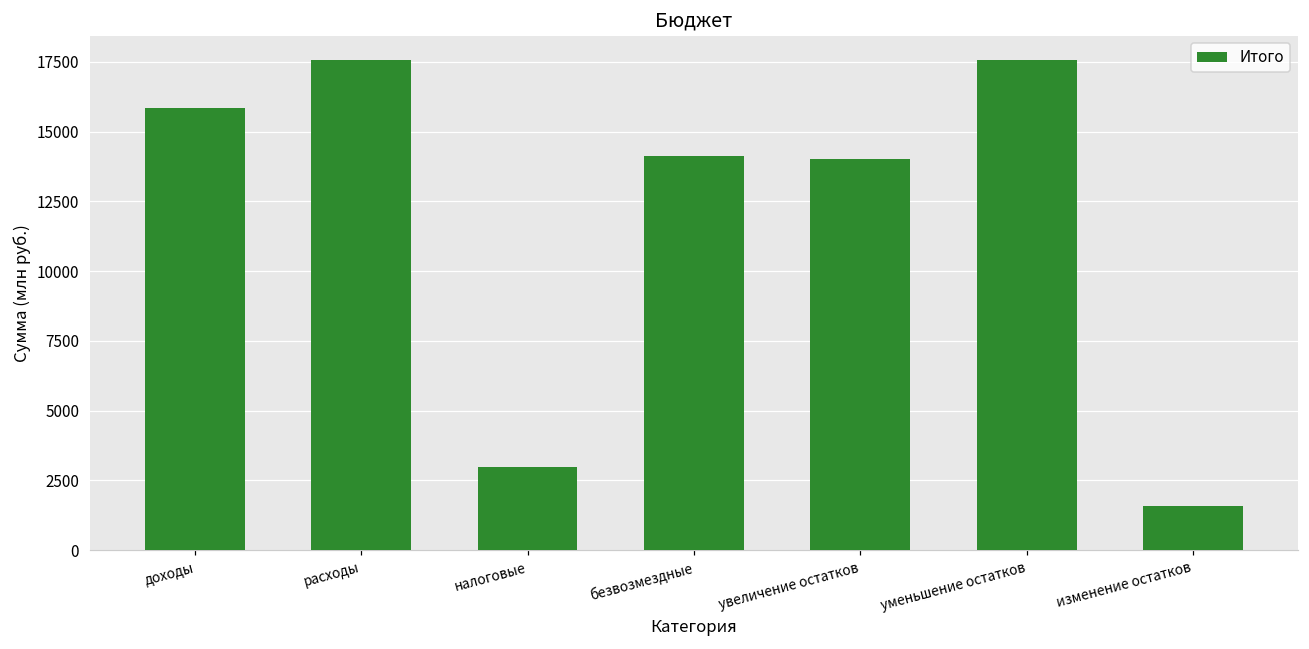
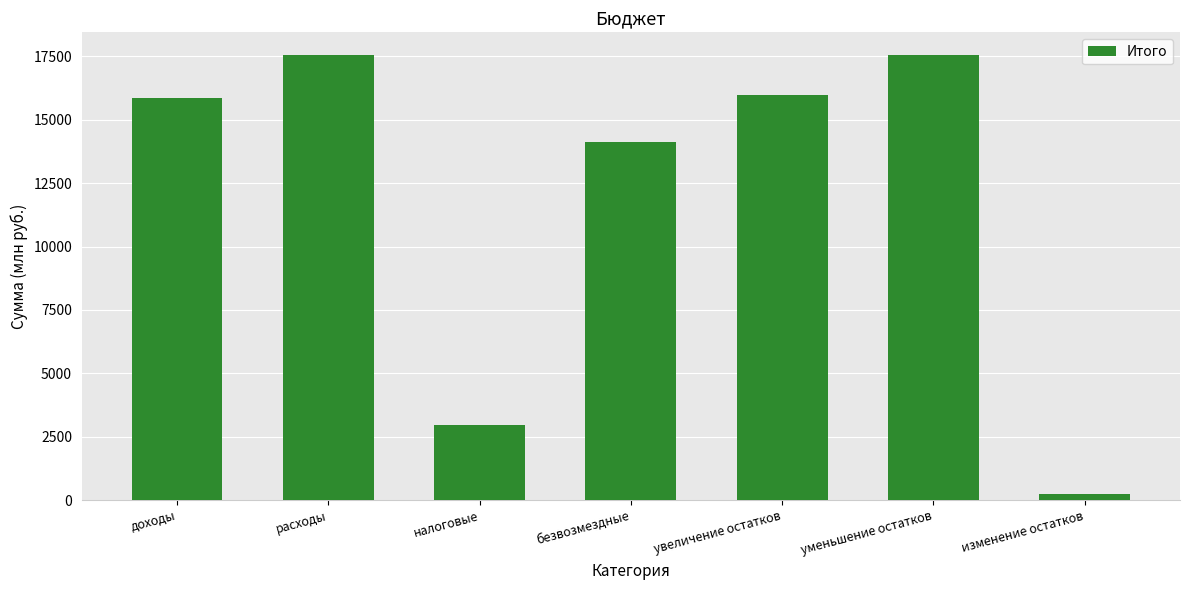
увеличение остатков: 14000 -> 16000
изменение остатков: 1600 -> 200
